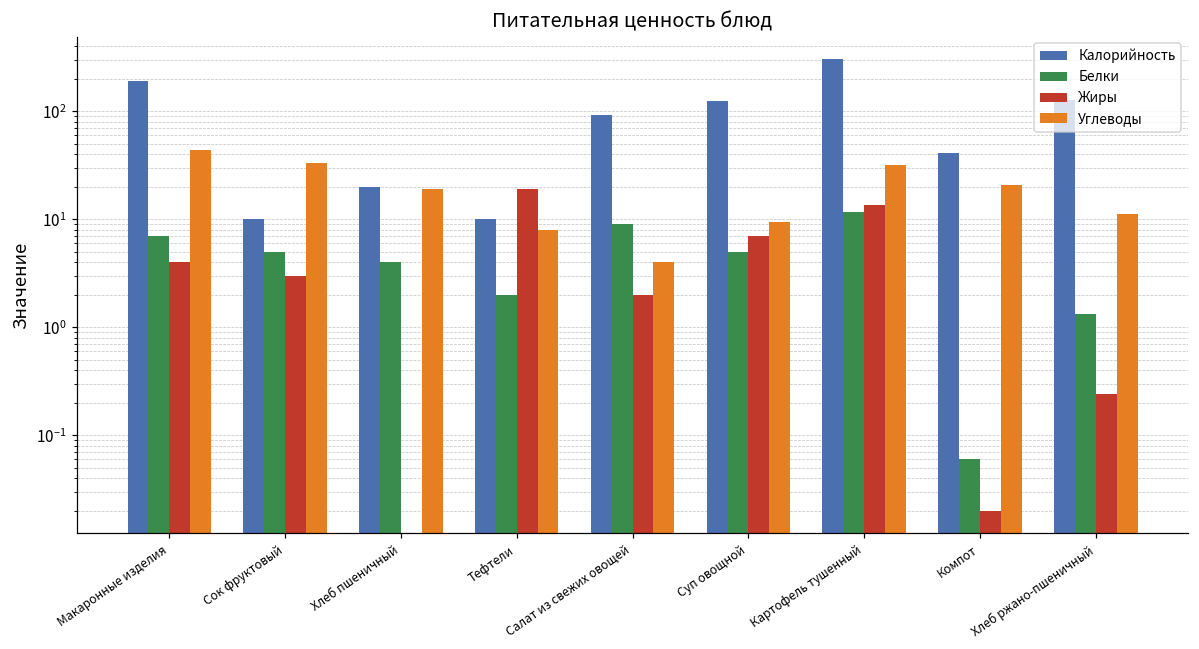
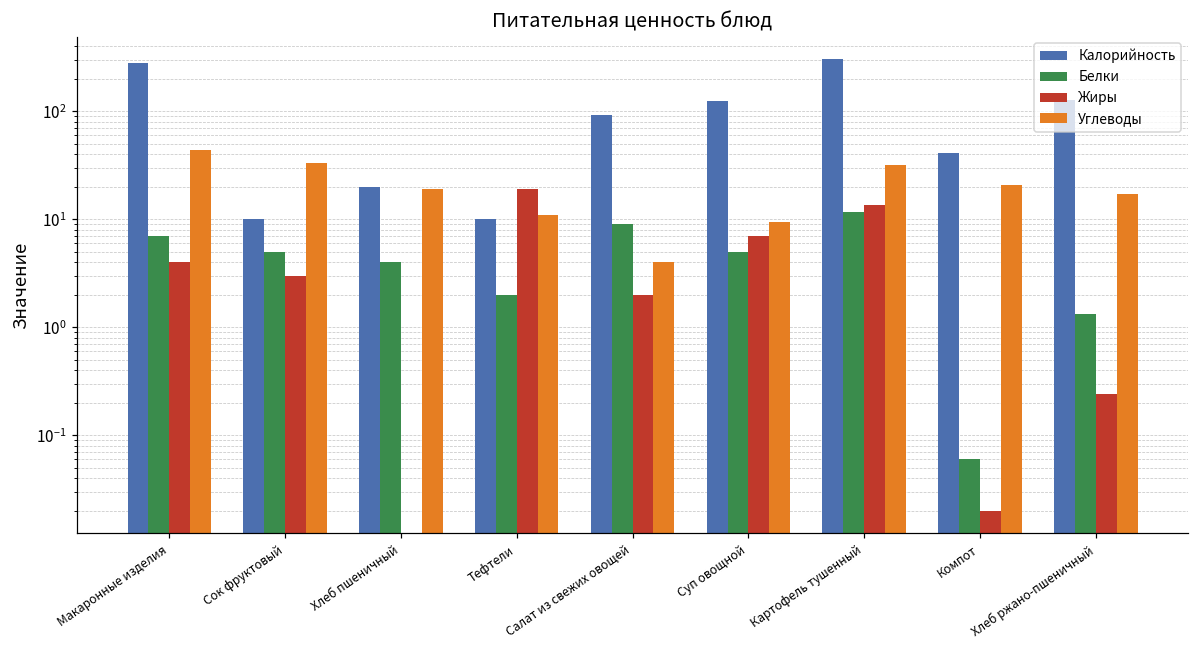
Калорийность, Макаронные изделия: 190 -> 280
Углеводы, Тефтели: 8 -> 11
Углеводы, Хлеб ржано-пшеничный: 11 -> 17
